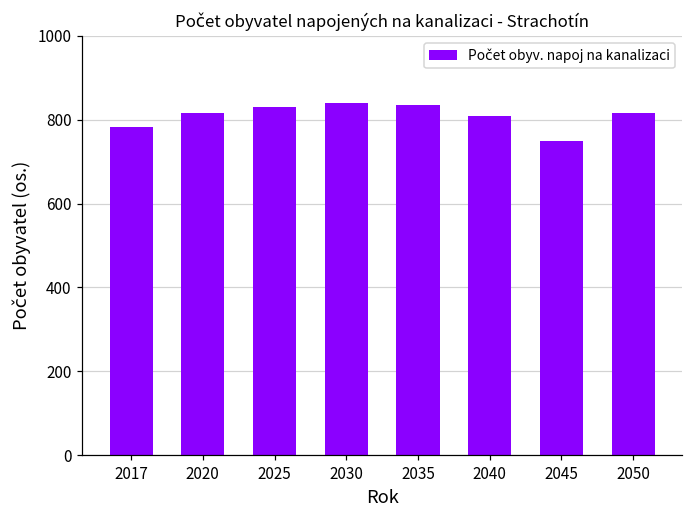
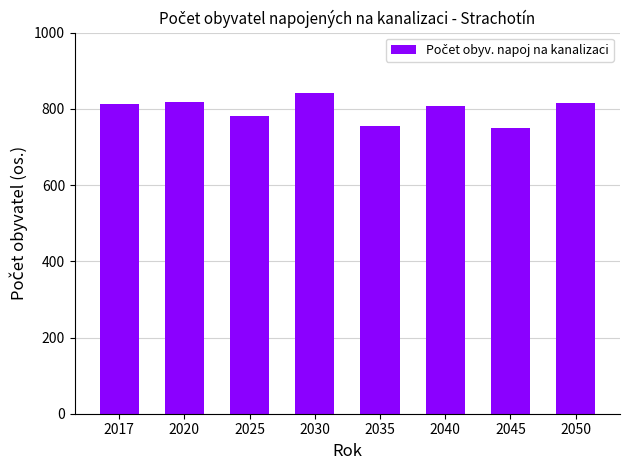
2017: 780 -> 810
2025: 830 -> 780
2035: 840 -> 750
